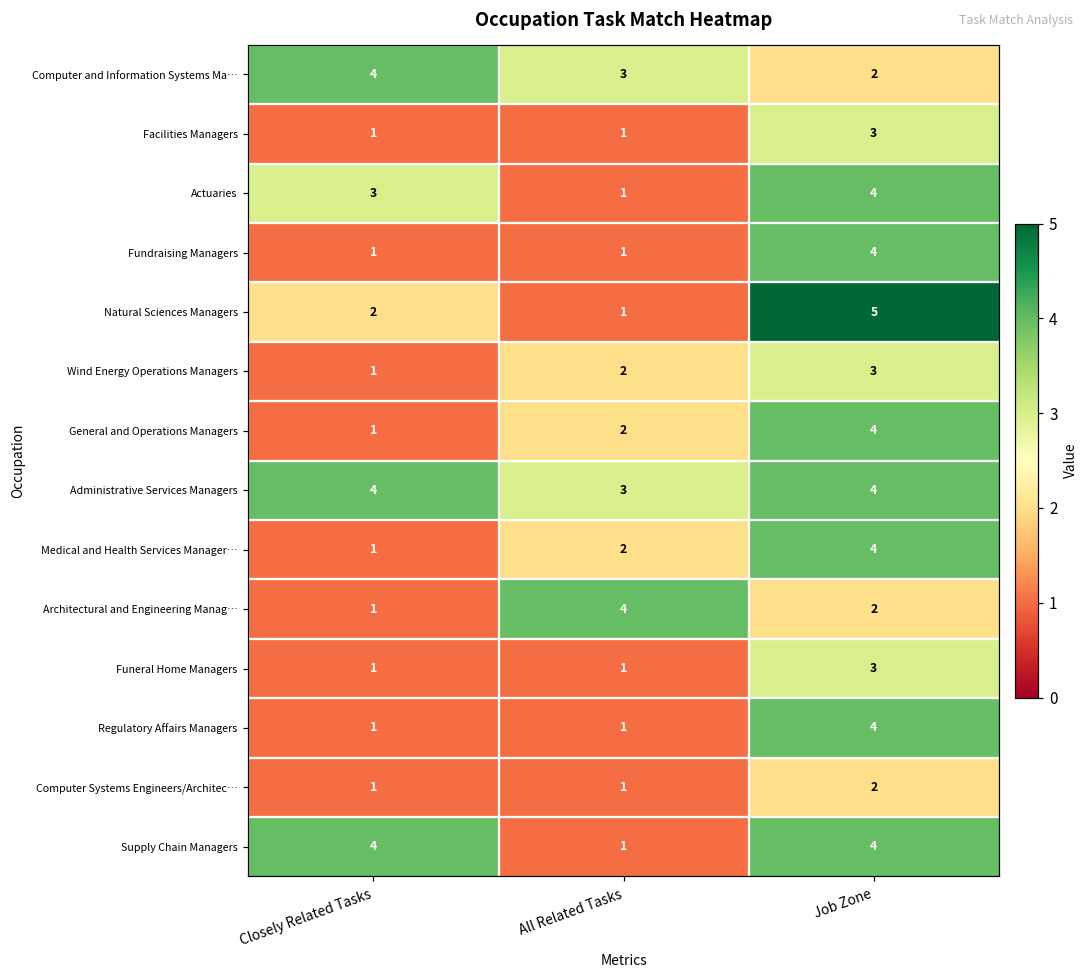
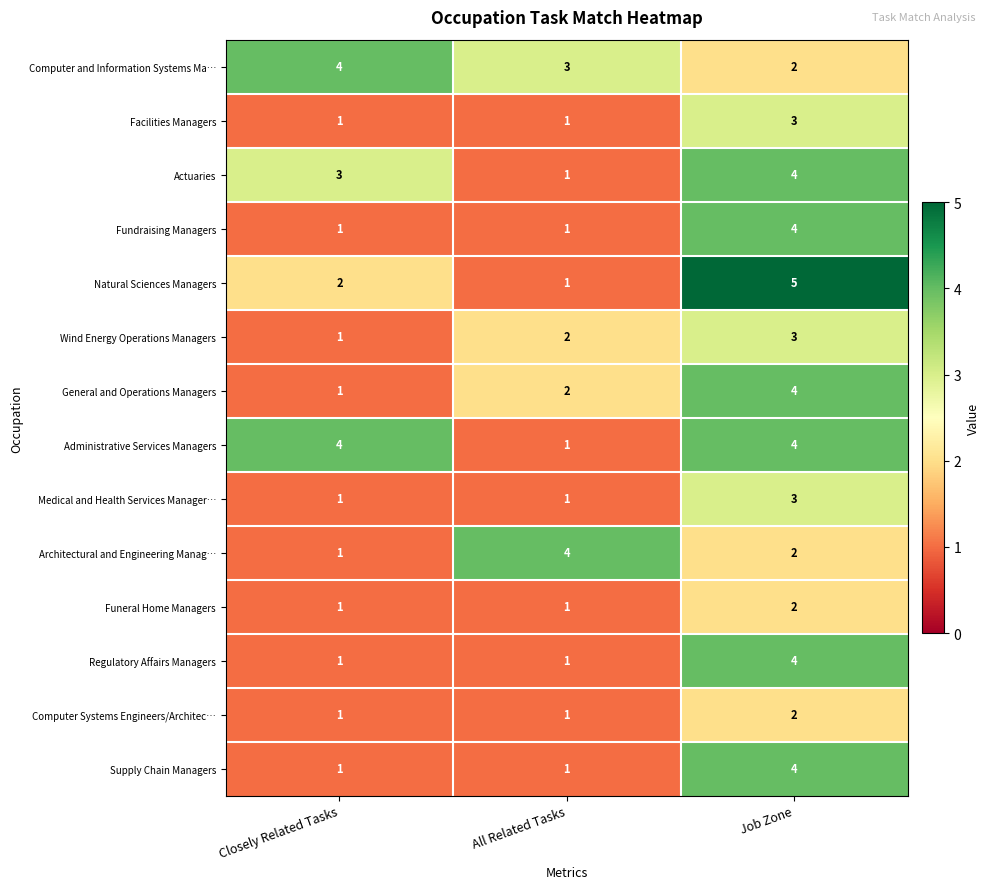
Administrative Services Managers, All Related Tasks: 3 -> 1
Medical and Health Services Manager…, All Related Tasks: 2 -> 1
Medical and Health Services Manager…, Job Zone: 4 -> 3
Funeral Home Managers, Job Zone: 3 -> 2
Supply Chain Managers, Closely Related Tasks: 4 -> 1
